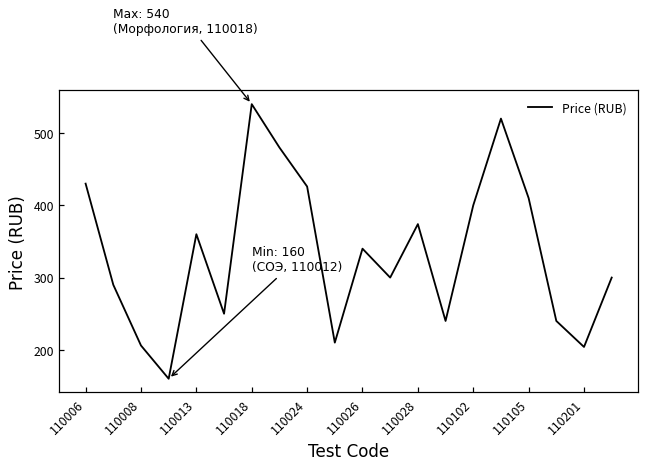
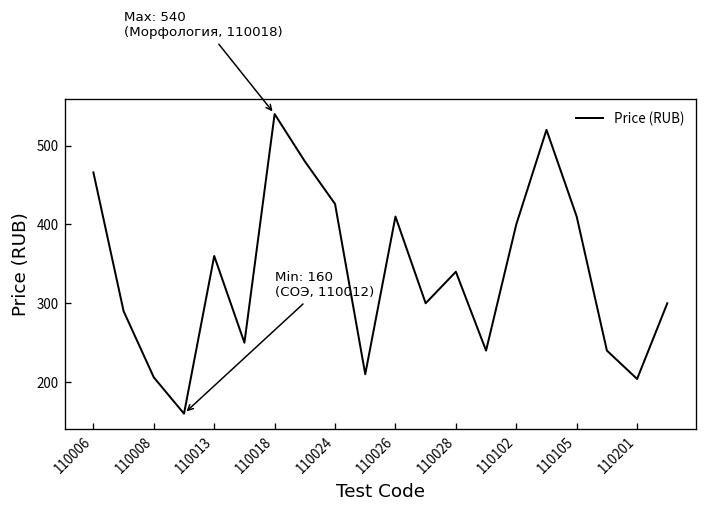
110006: 430 -> 470
110026: 340 -> 410
110028: 370 -> 340
